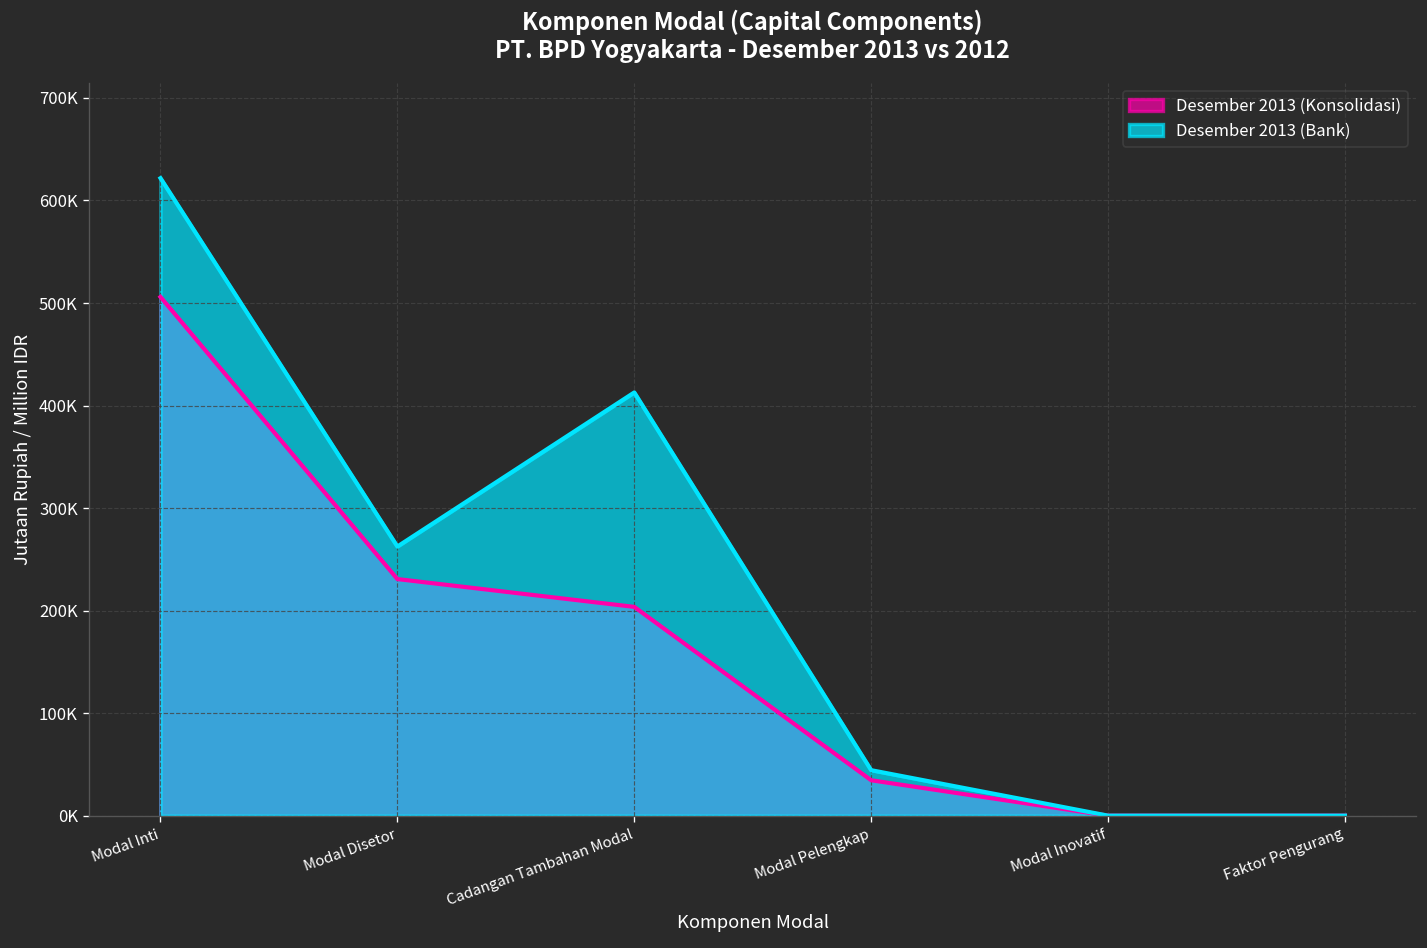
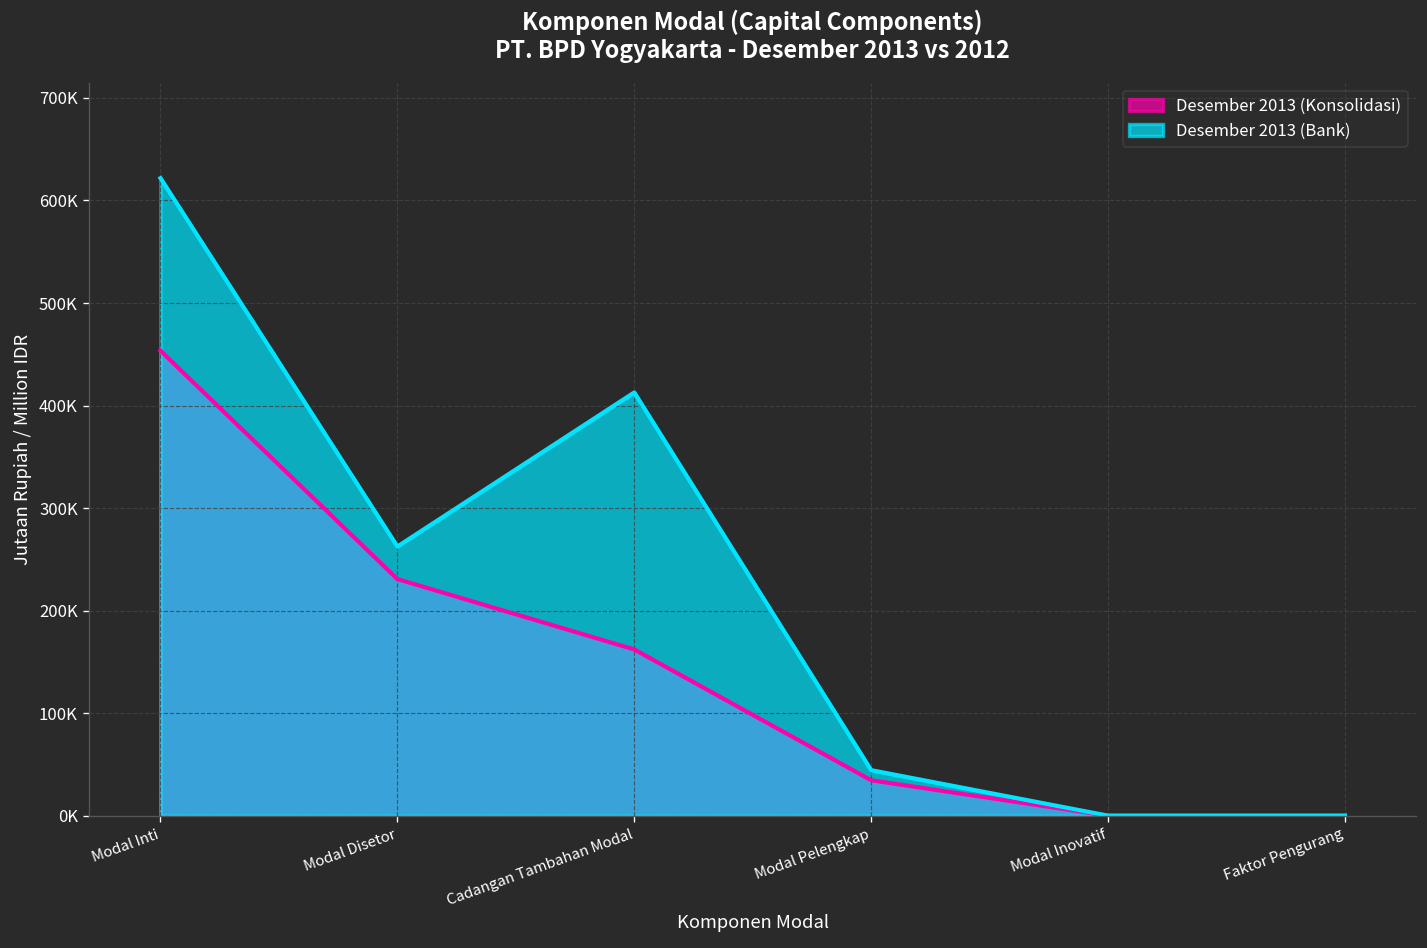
Desember 2013 (Konsolidasi), Modal Inti: 510000 -> 450000
Desember 2013 (Konsolidasi), Cadangan Tambahan Modal: 200000 -> 160000
